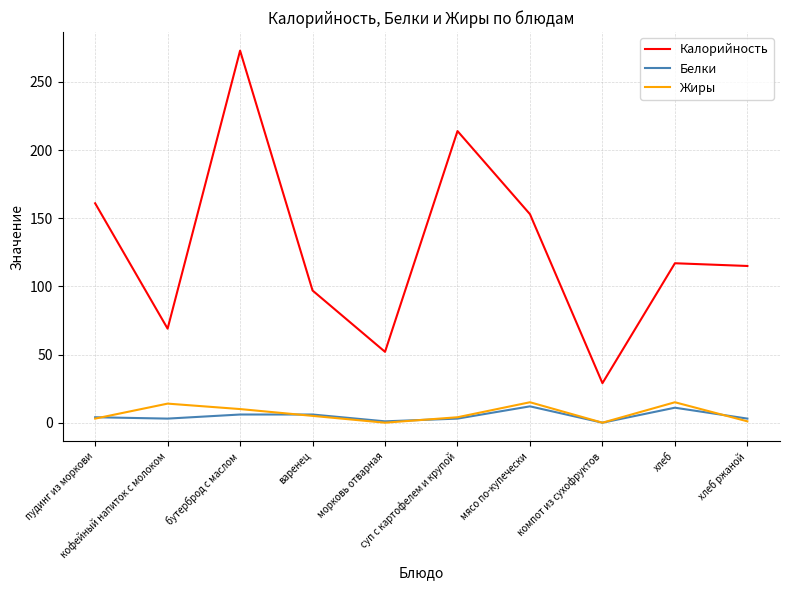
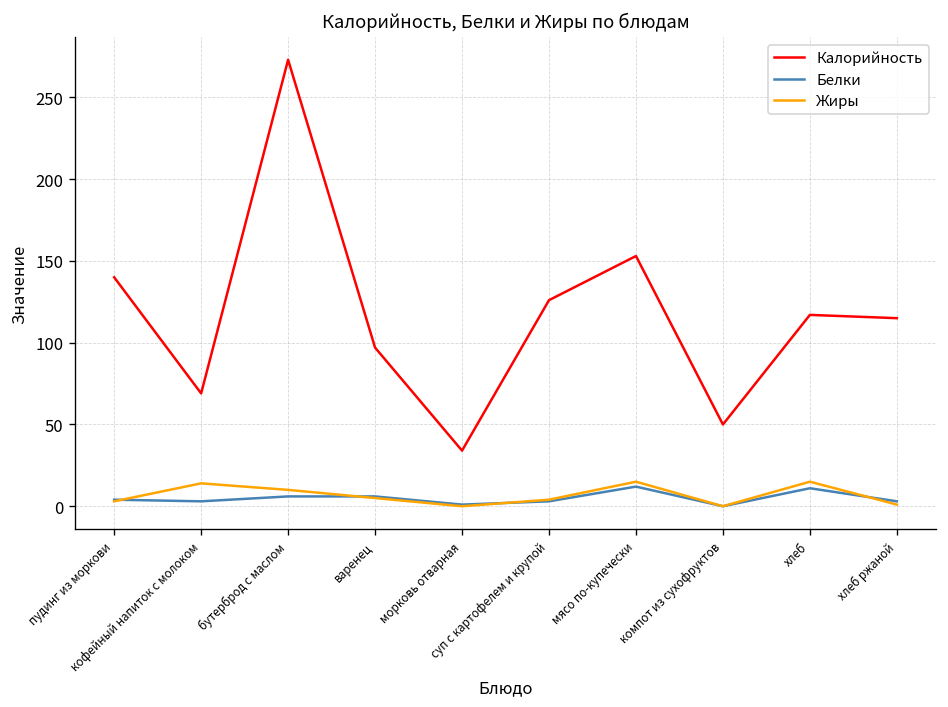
Калорийность, пудинг из моркови: 161 -> 140
Калорийность, морковь отварная: 52 -> 34
Калорийность, суп с картофелем и крупой: 214 -> 126
Калорийность, компот из сухофруктов: 29 -> 50
